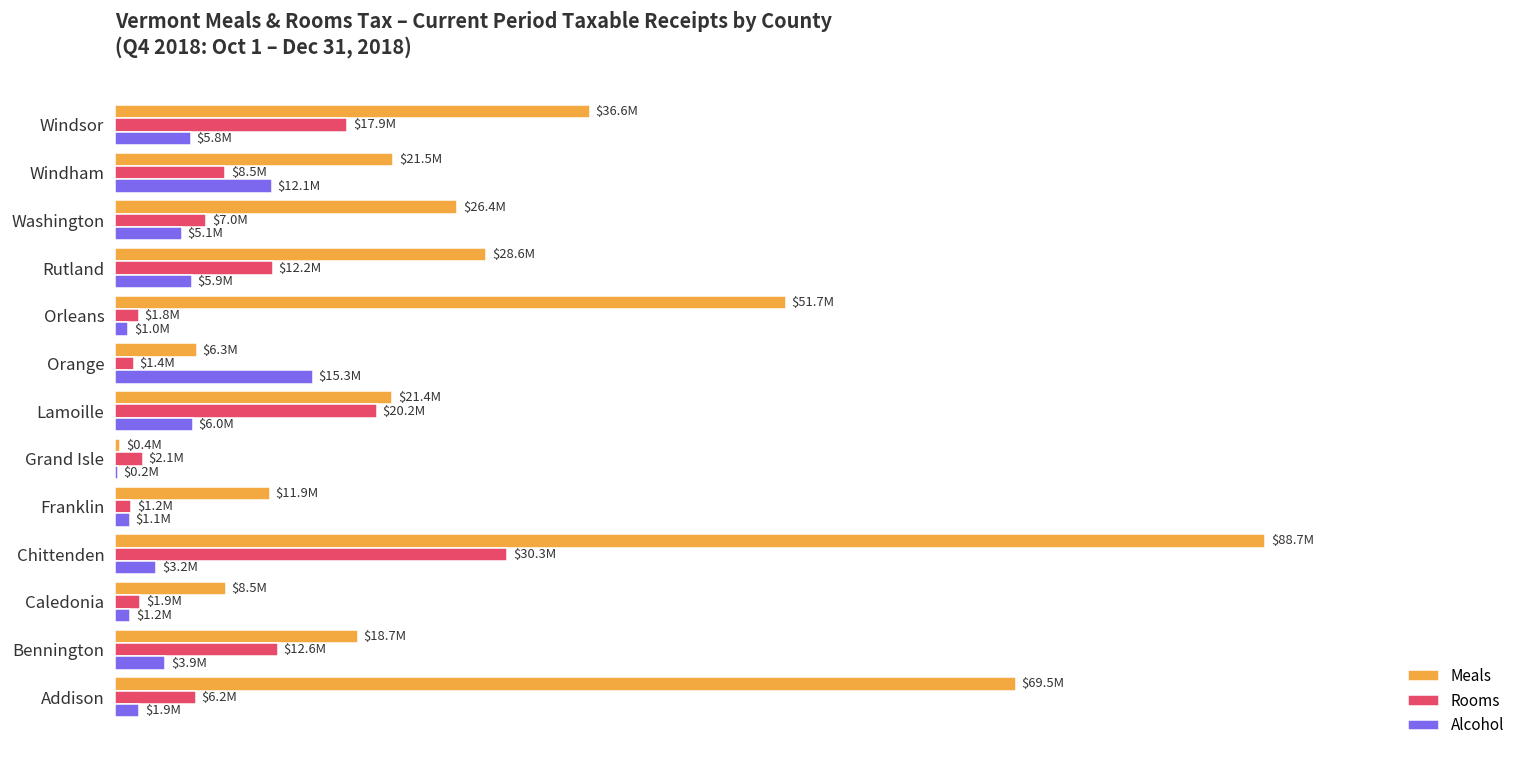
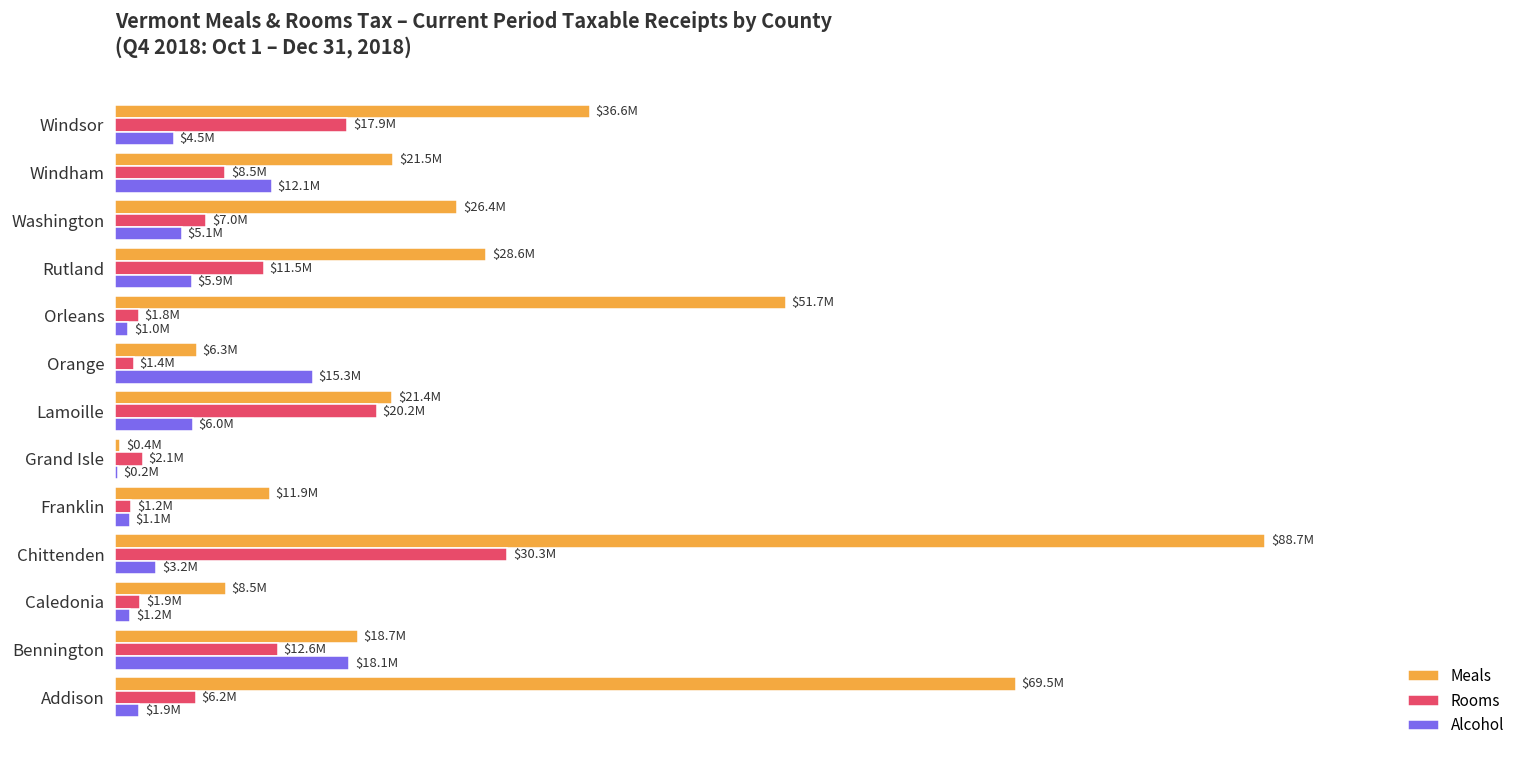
Alcohol, Windsor: $5.8M -> $4.5M
Rooms, Rutland: $12.2M -> $11.5M
Alcohol, Bennington: $3.9M -> $18.1M
